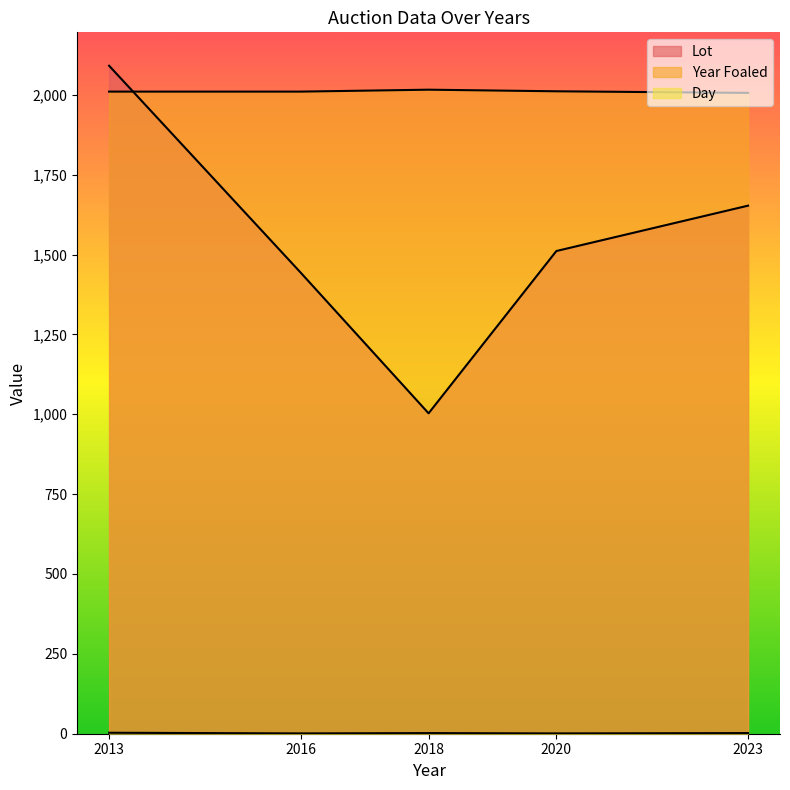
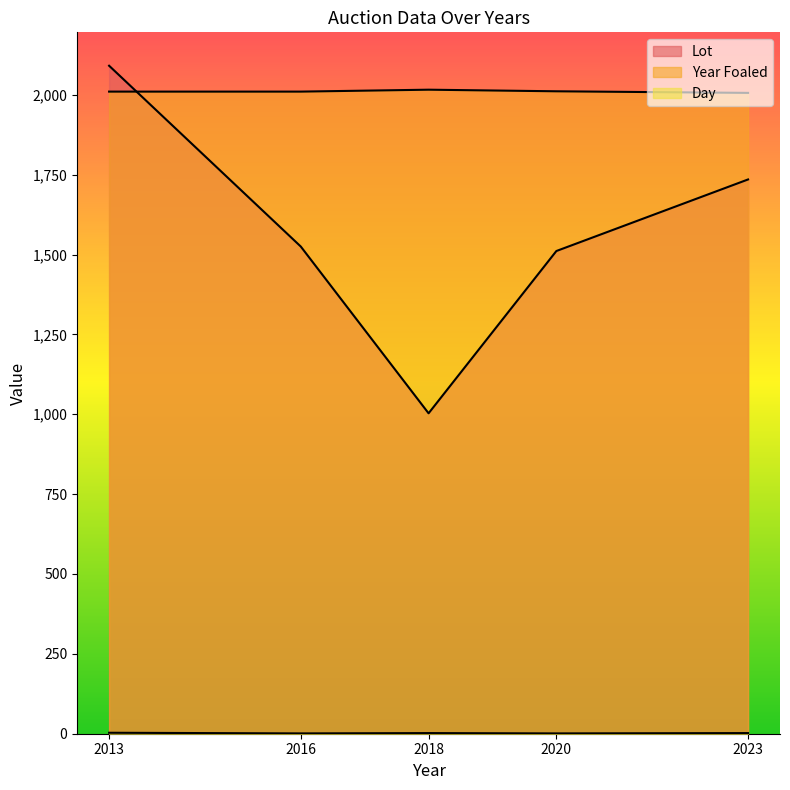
Lot, 2016: 1,440 -> 1,530
Lot, 2023: 1,650 -> 1,740
